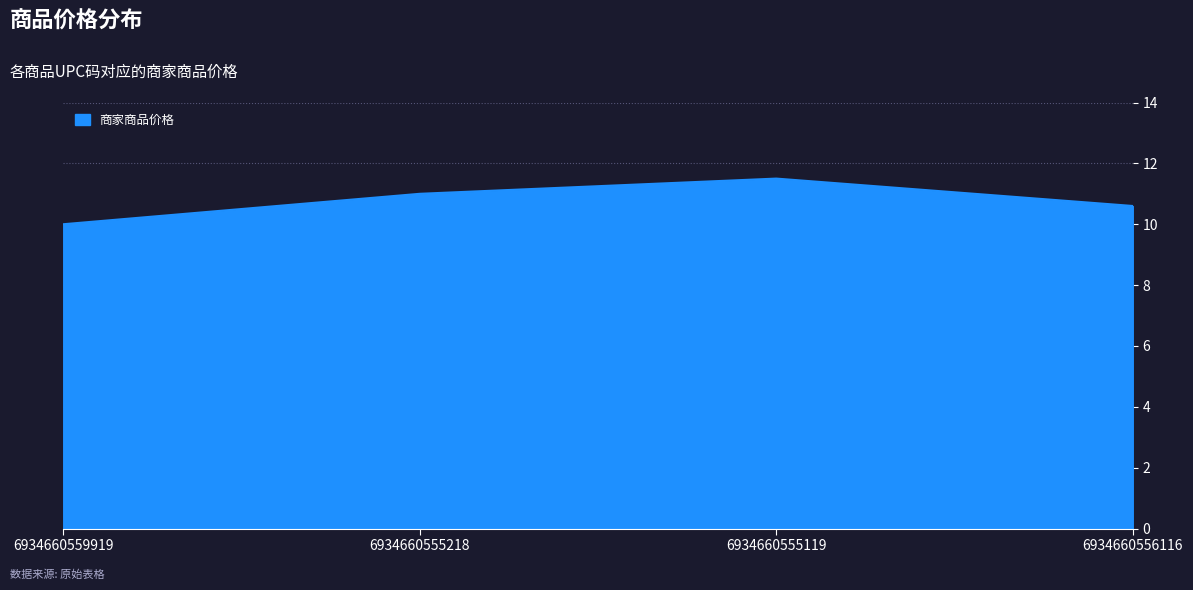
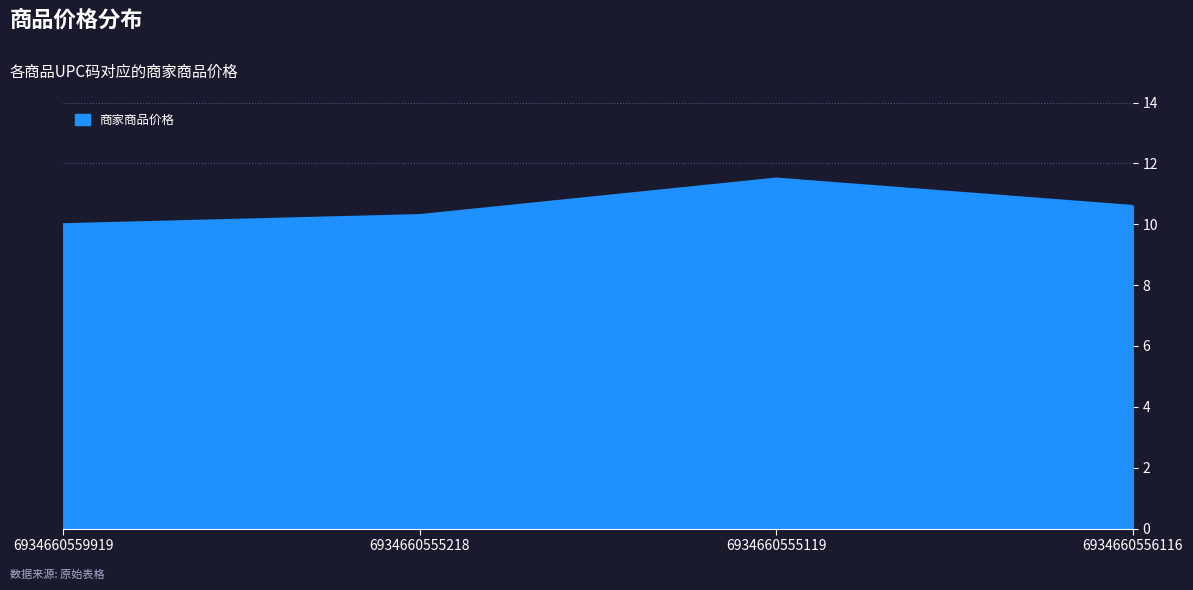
6934660555218: 11.0 -> 10.3
